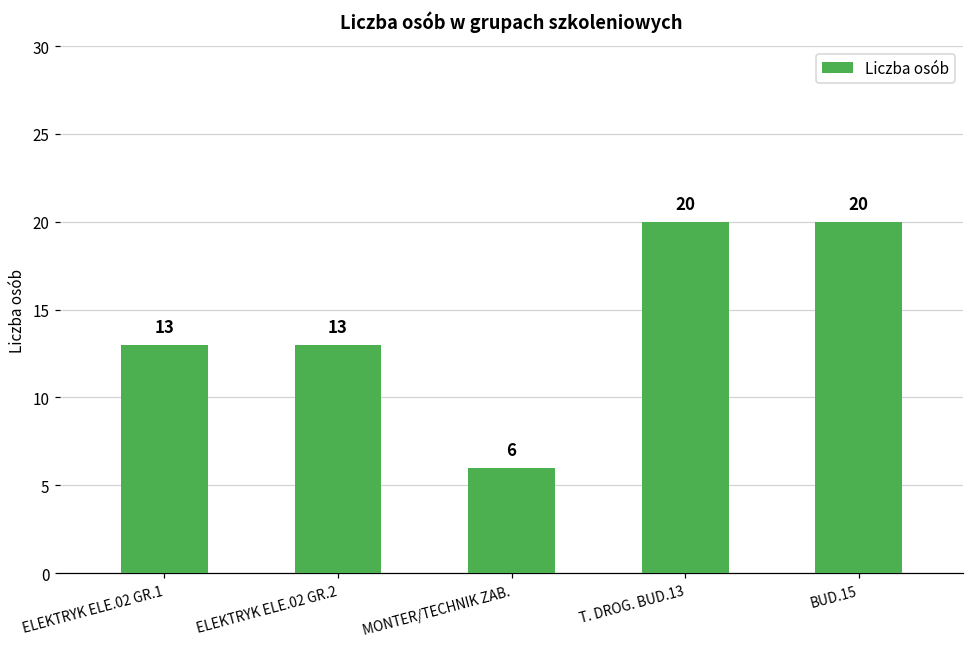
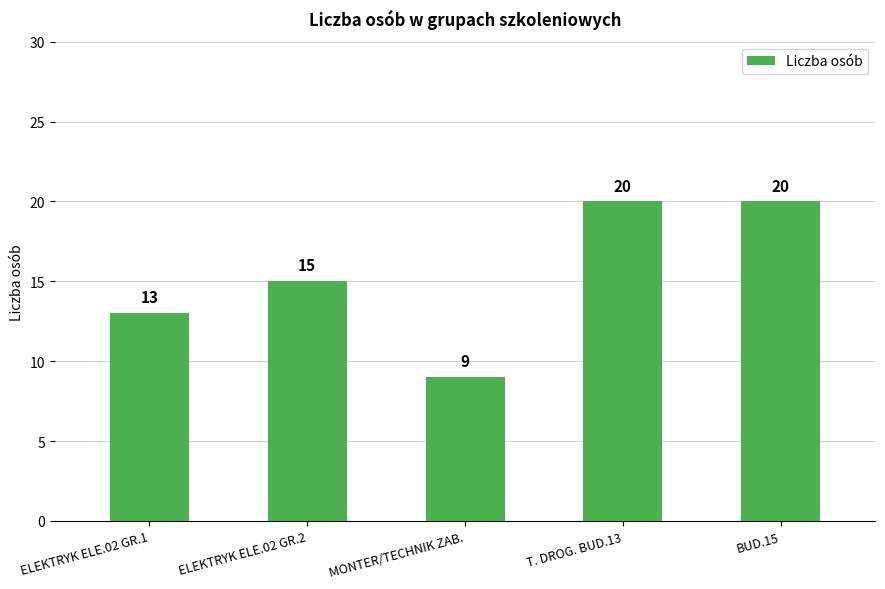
ELEKTRYK ELE.02 GR.2: 13 -> 15
MONTER/TECHNIK ZAB.: 6 -> 9
